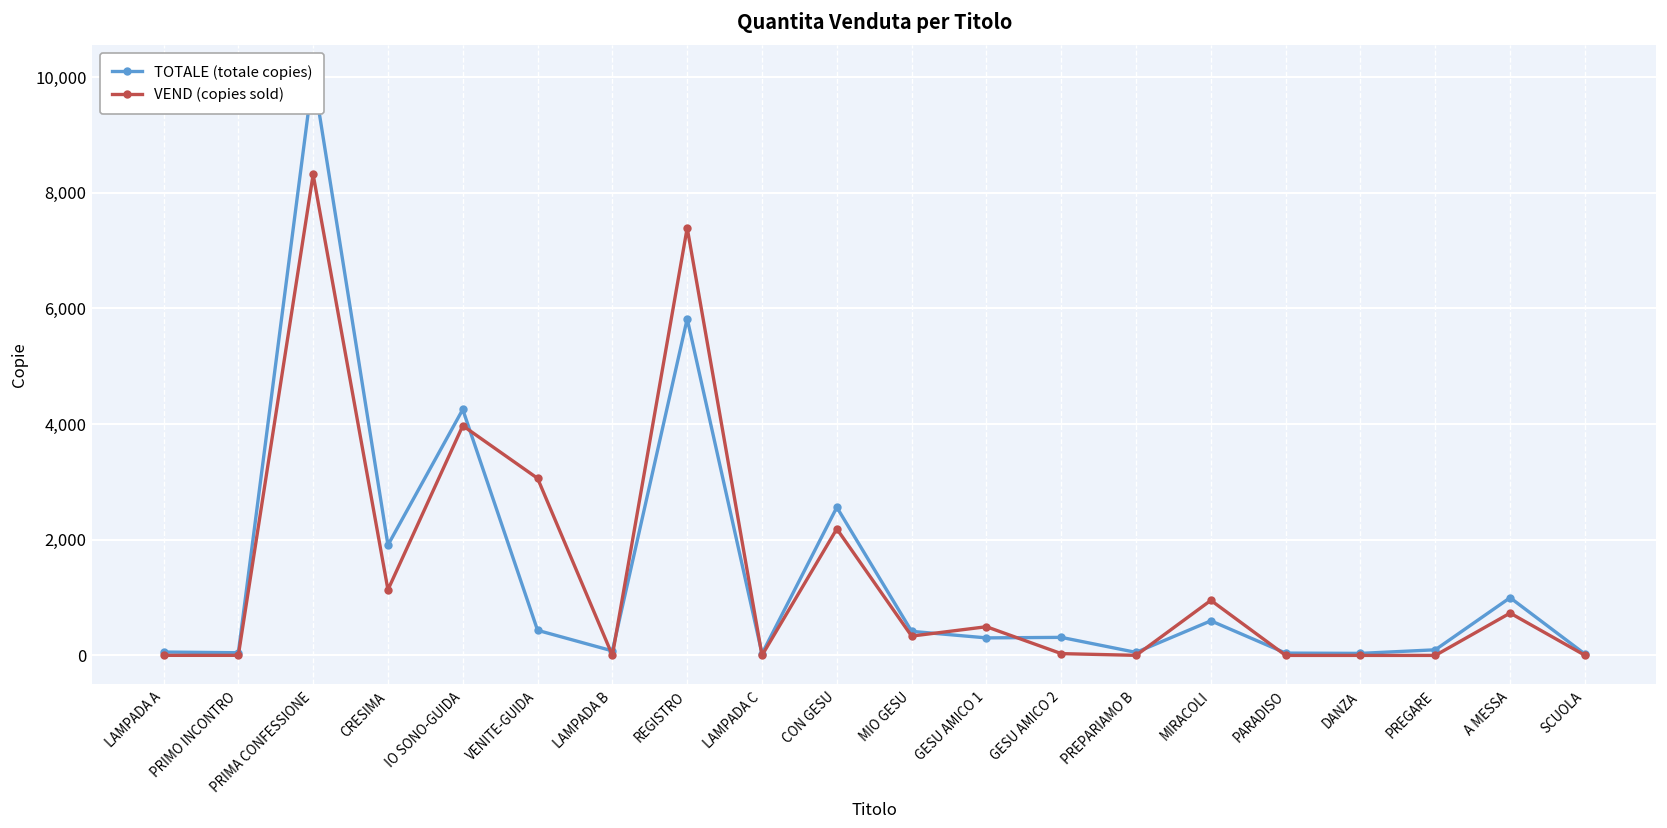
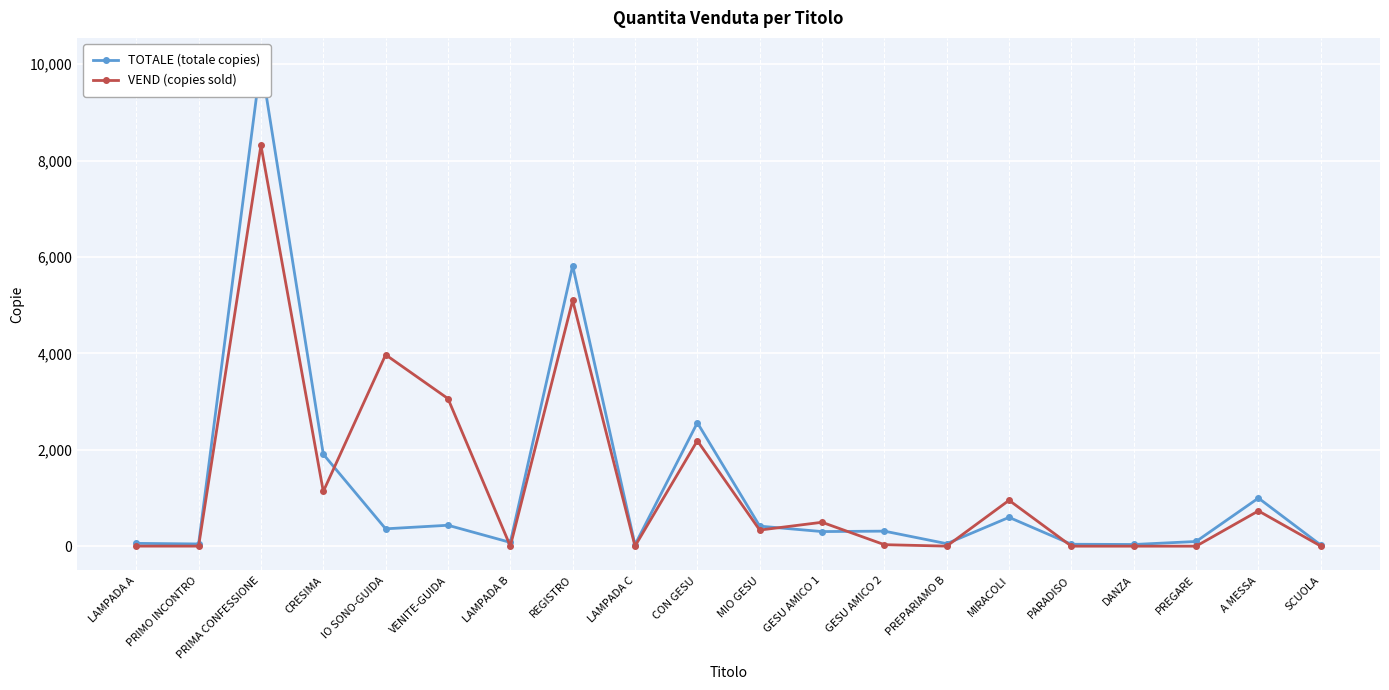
TOTALE (totale copies), IO SONO-GUIDA: 4,300 -> 400
VEND (copies sold), REGISTRO: 7,400 -> 5,100
